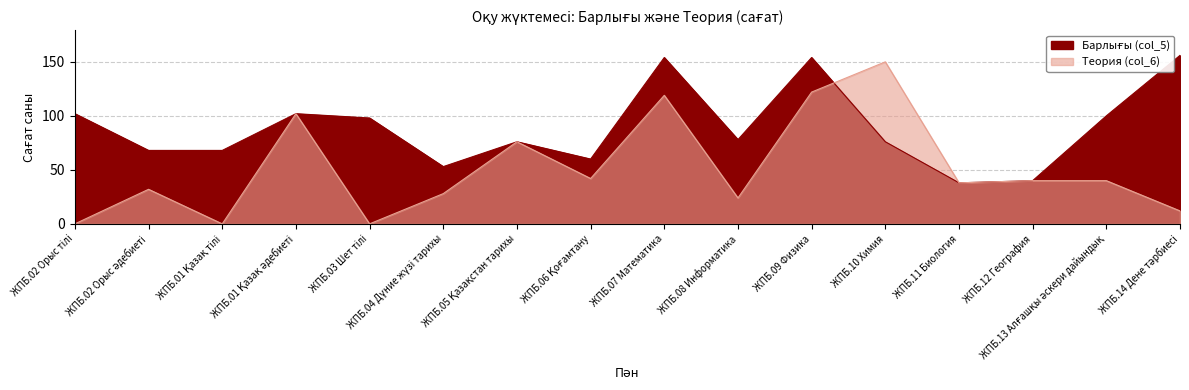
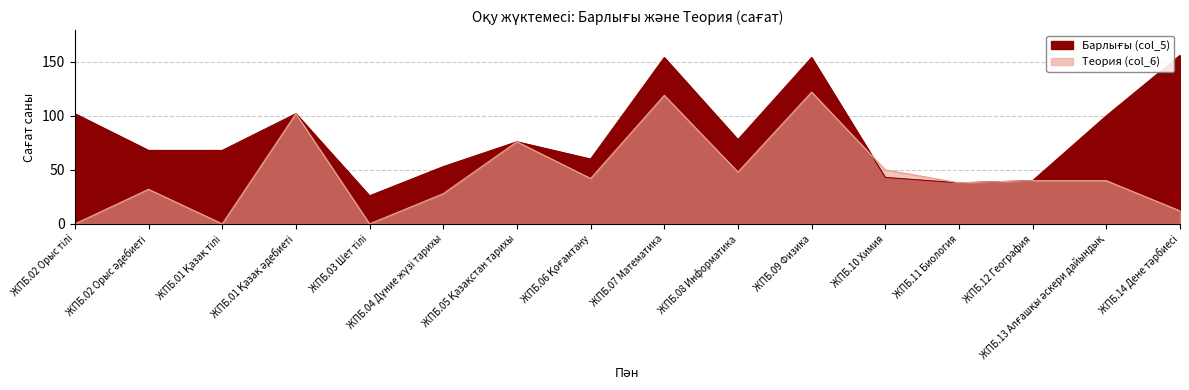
Барлығы (col_5), ЖПБ.03 Шет тілі: 98 -> 26
Теория (col_6), ЖПБ.08 Информатика: 24 -> 48
Барлығы (col_5), ЖПБ.10 Химия: 76 -> 43
Теория (col_6), ЖПБ.10 Химия: 150 -> 50
